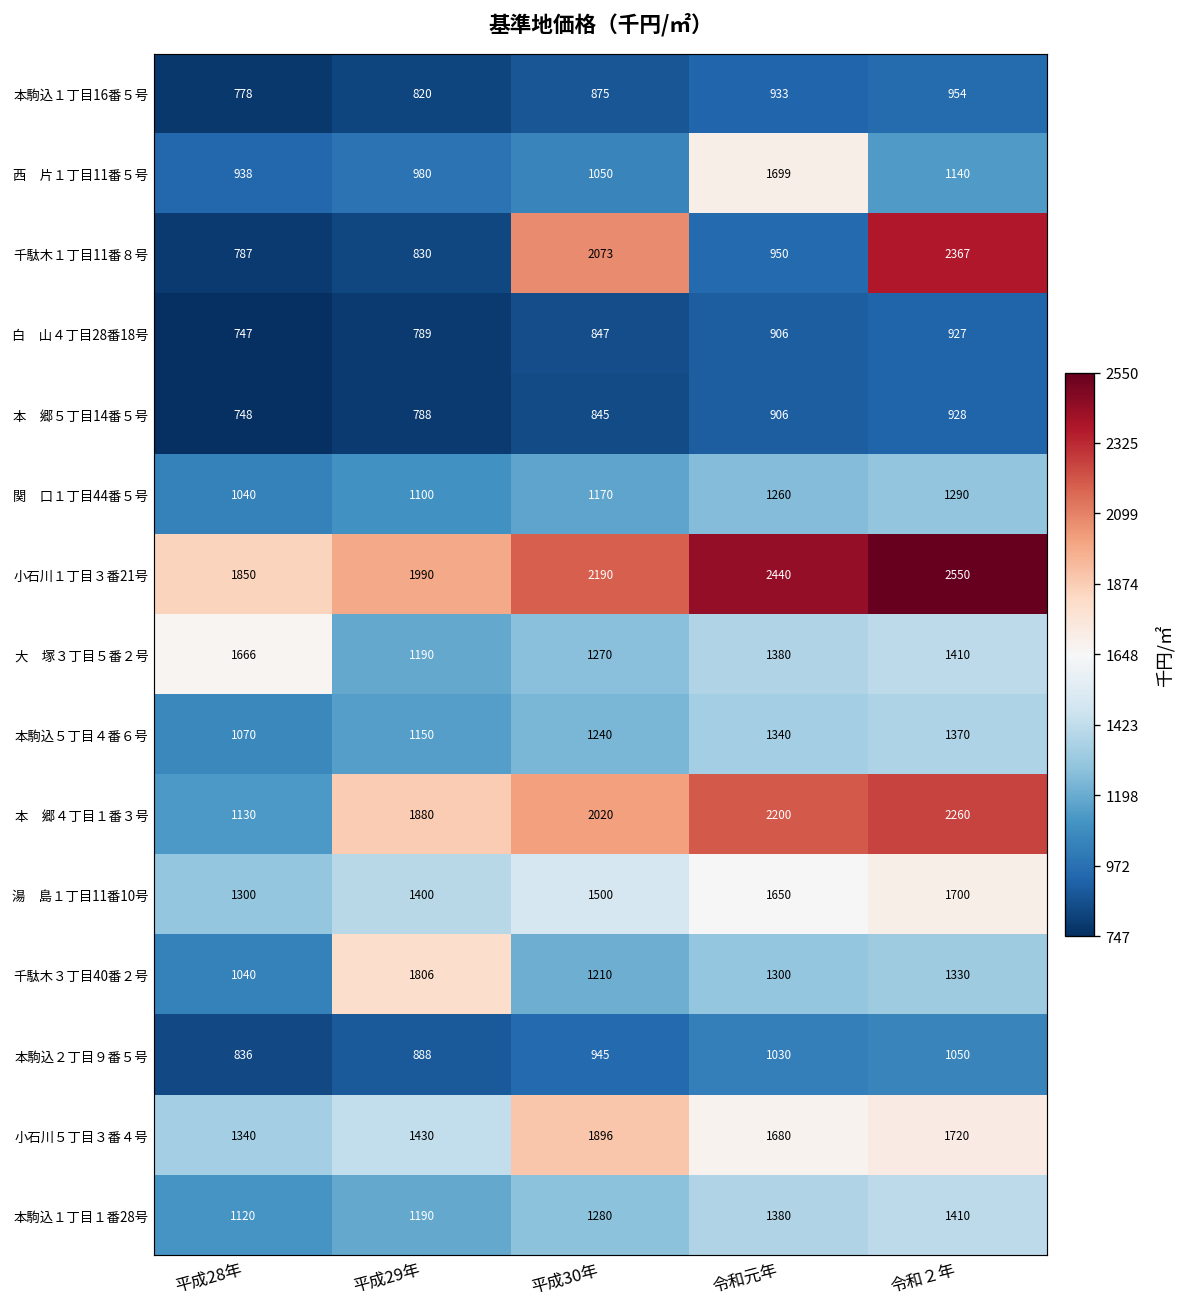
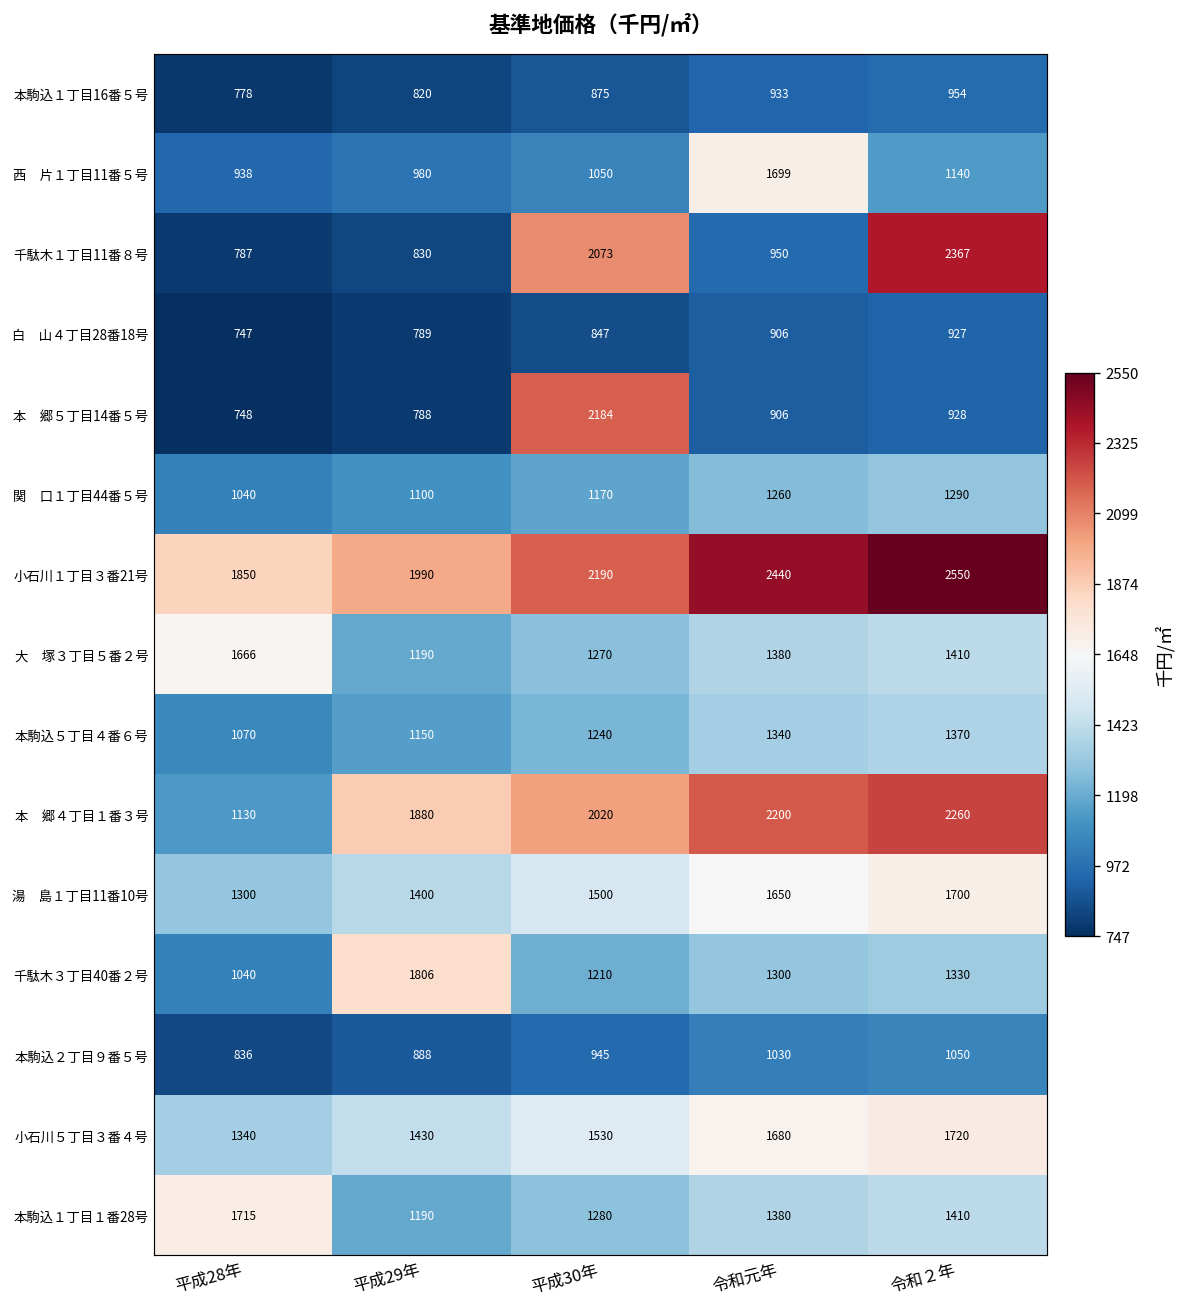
本 郷５丁目14番５号, 平成30年: 845 -> 2184
小石川５丁目３番４号, 平成30年: 1896 -> 1530
本駒込１丁目１番28号, 平成28年: 1120 -> 1715
